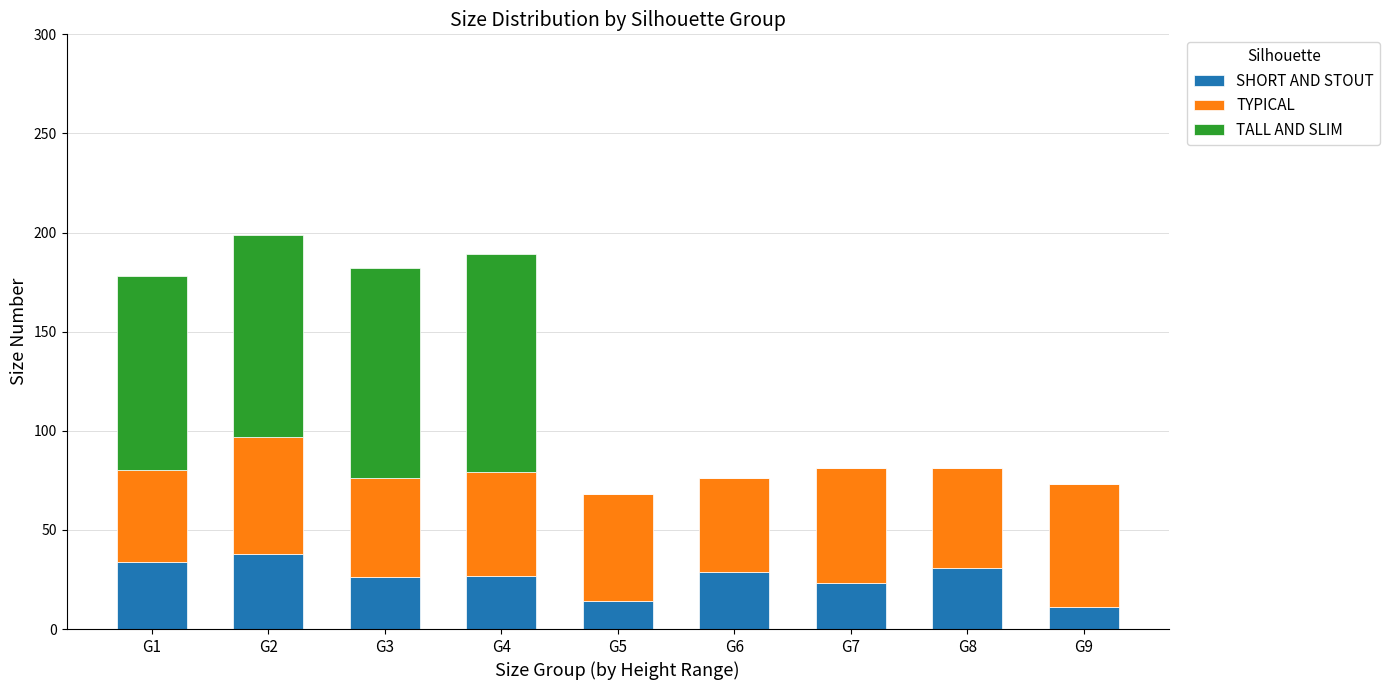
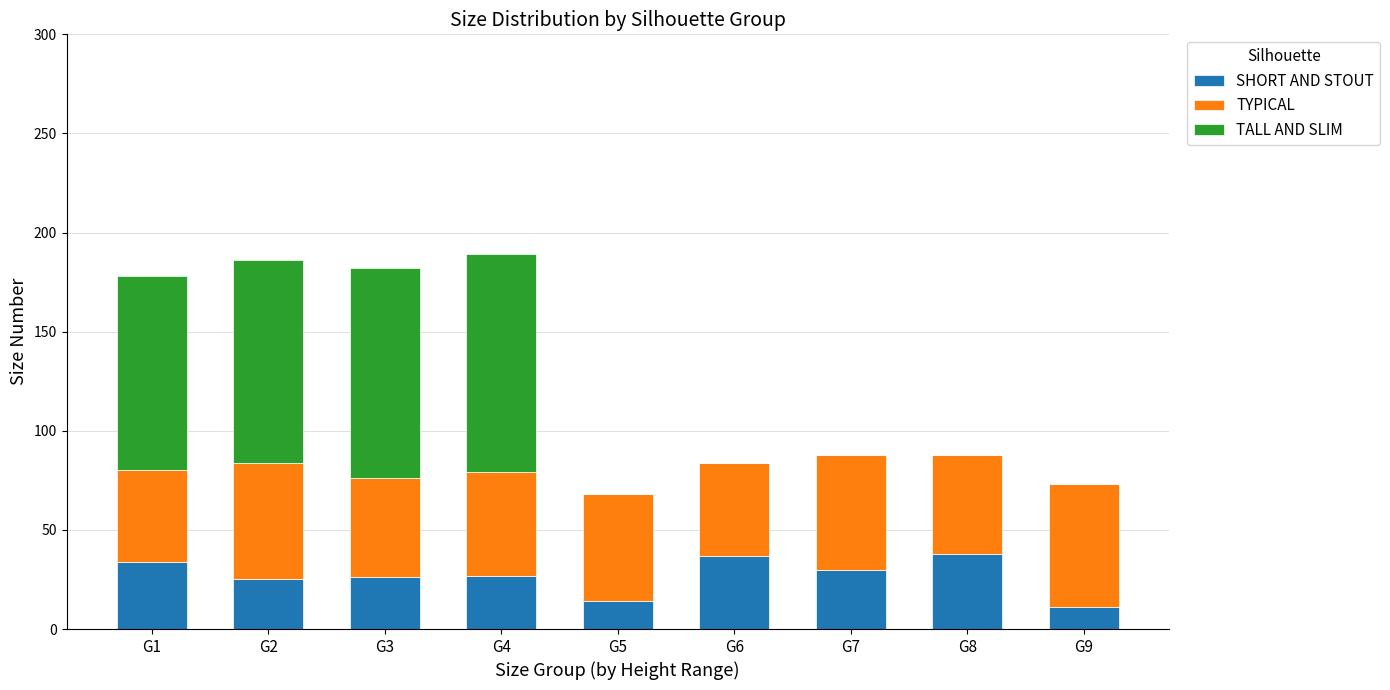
SHORT AND STOUT, G2: 38 -> 25
SHORT AND STOUT, G6: 29 -> 37
SHORT AND STOUT, G7: 23 -> 30
SHORT AND STOUT, G8: 31 -> 38
